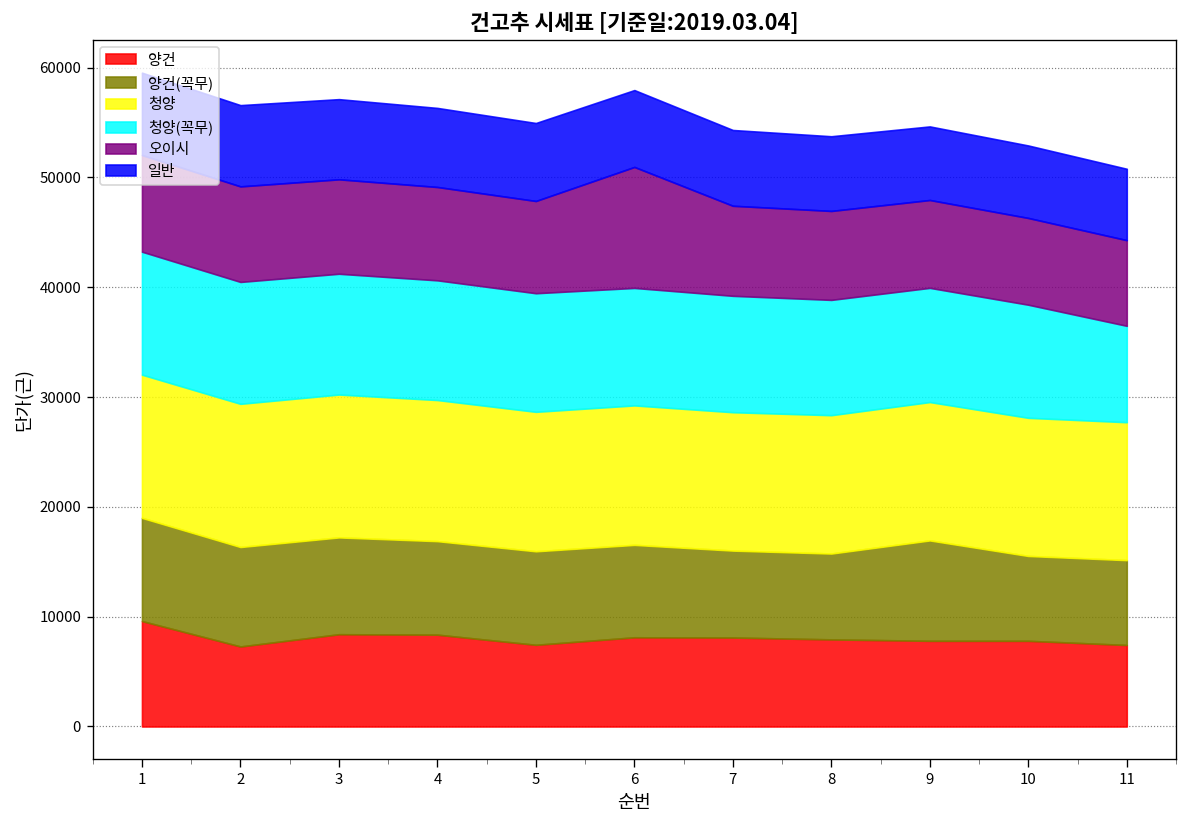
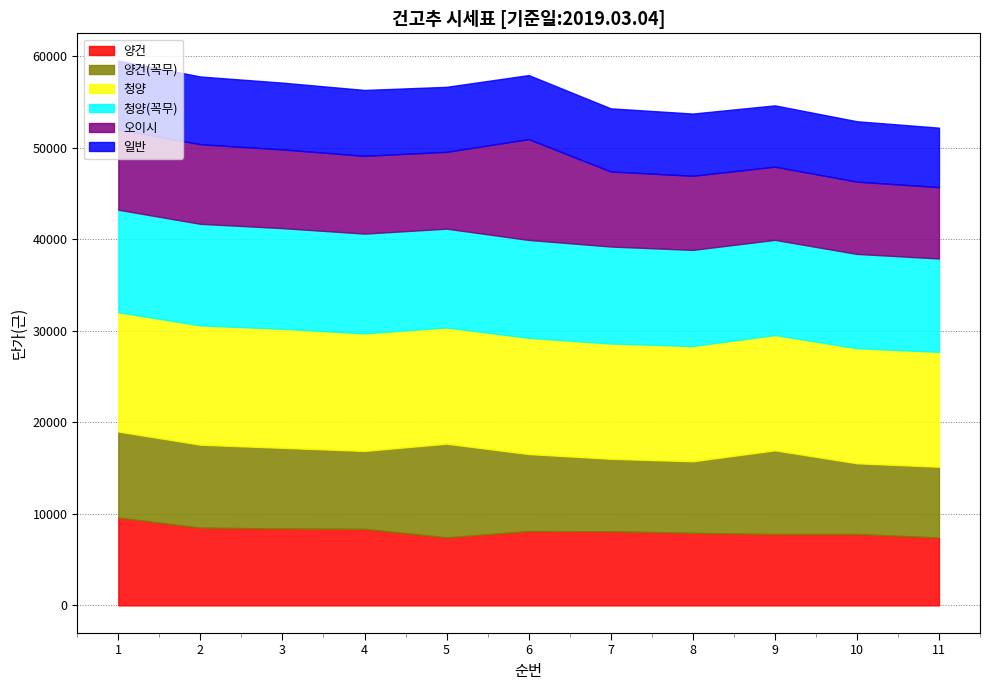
양건, 2: 7000 -> 9000
양건(꼭무), 5: 9000 -> 10000
청양(꼭무), 11: 9000 -> 10000
